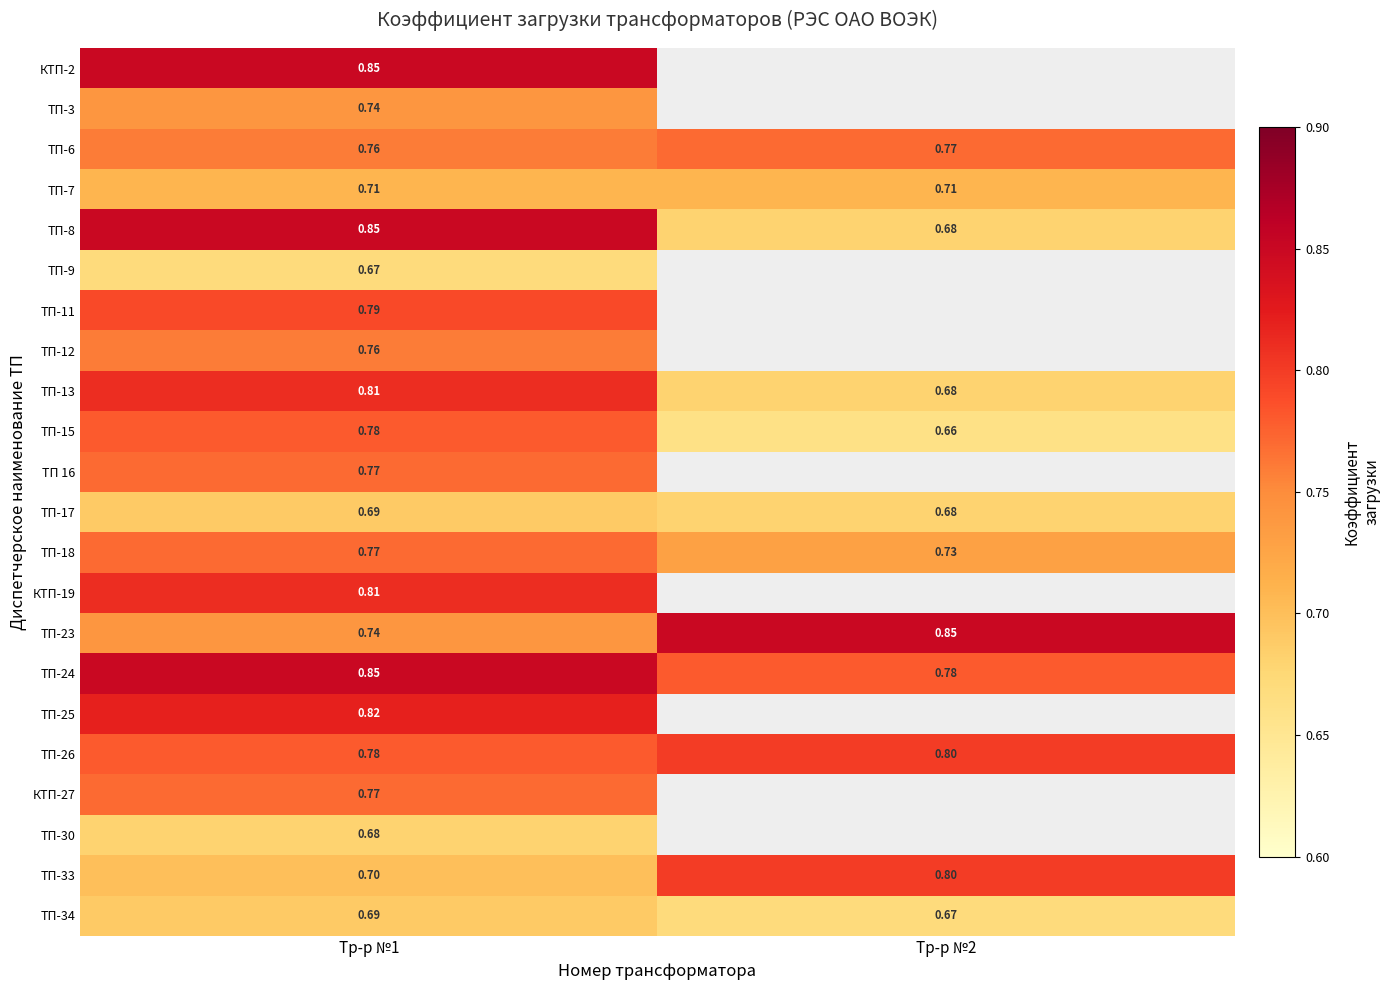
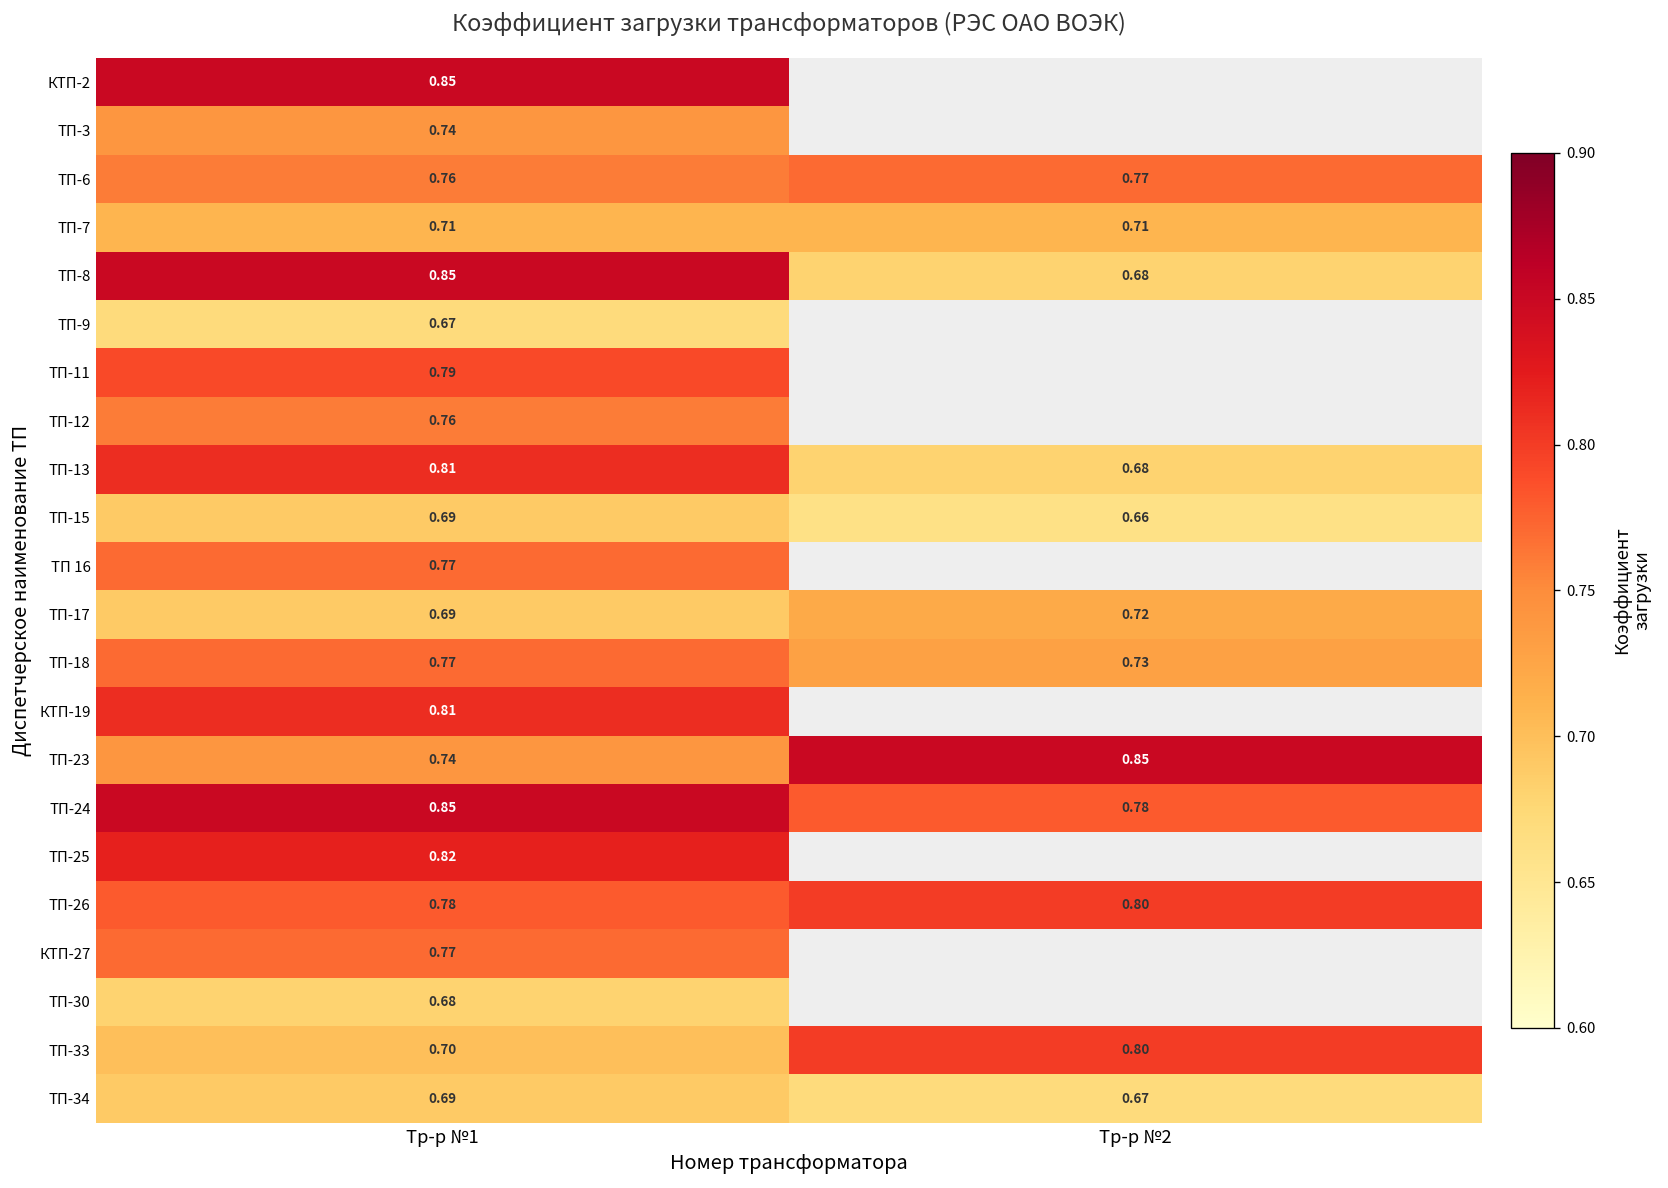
ТП-15, Тр-р №1: 0.78 -> 0.69
ТП-17, Тр-р №2: 0.68 -> 0.72
